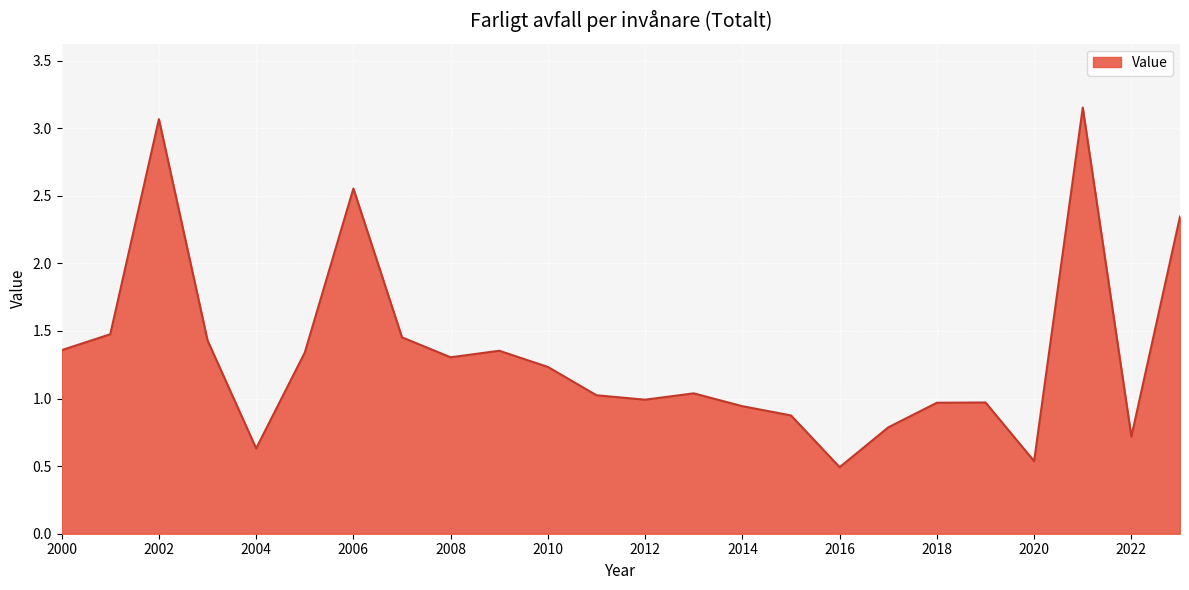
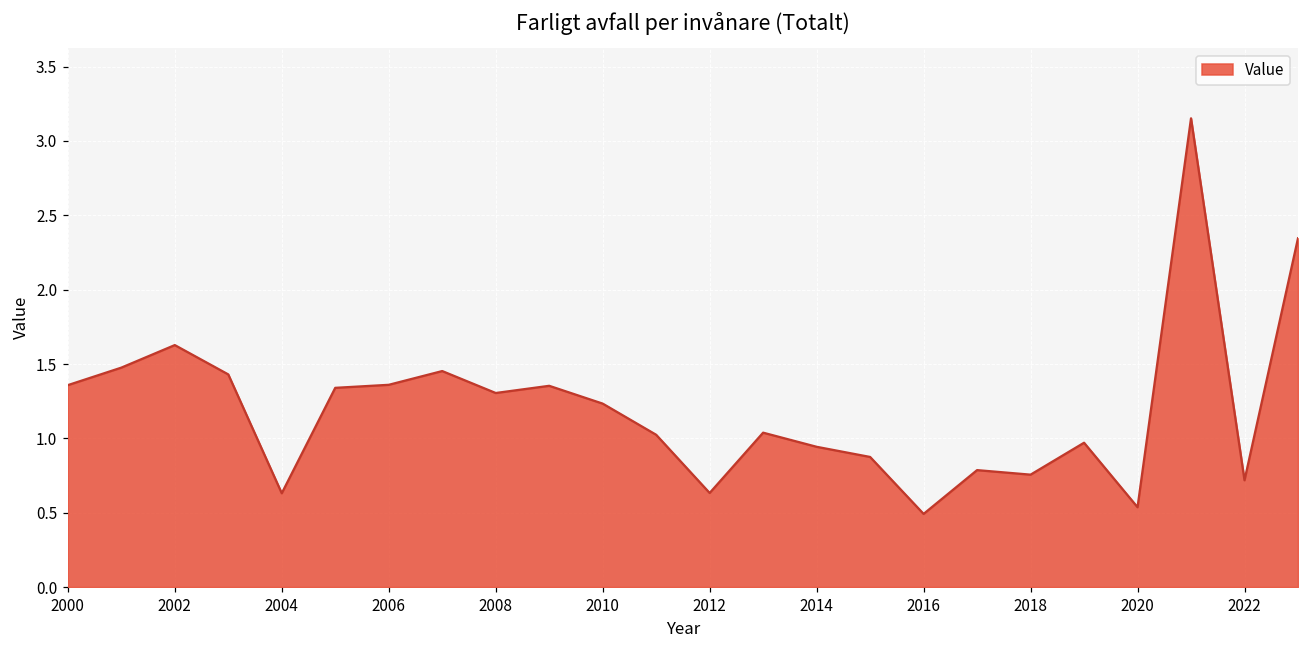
2002: 3.07 -> 1.63
2006: 2.55 -> 1.36
2012: 0.99 -> 0.63
2018: 0.97 -> 0.76
